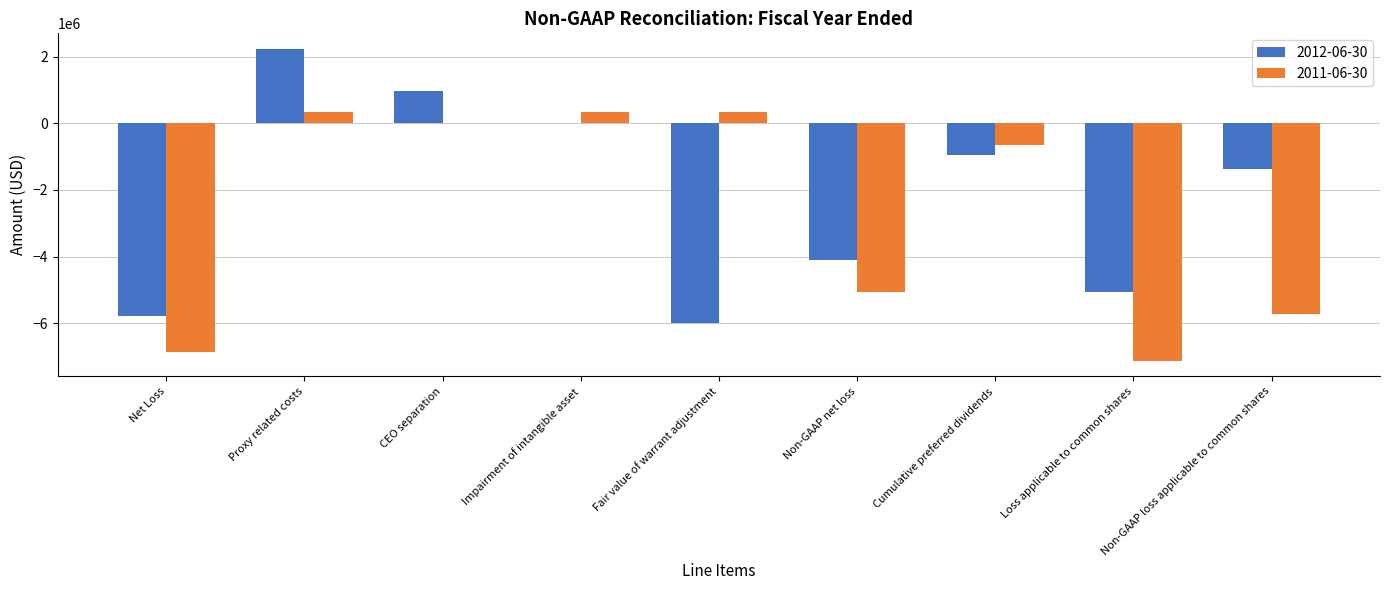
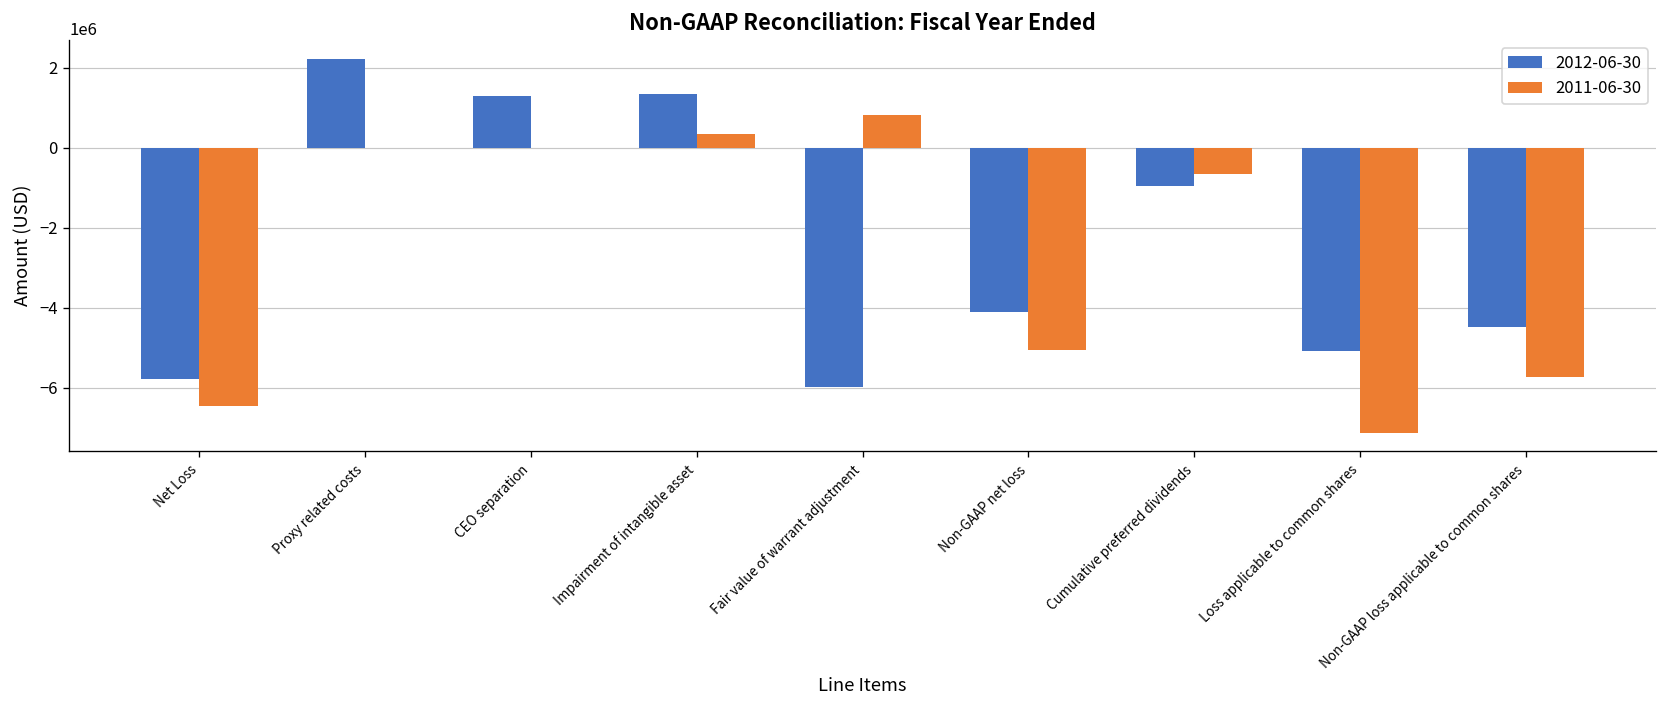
2011-06-30, Net Loss: -6900000 -> -6500000
2011-06-30, Proxy related costs: 300000 -> 0
2012-06-30, CEO separation: 1000000 -> 1300000
2012-06-30, Impairment of intangible asset: 0 -> 1400000
2011-06-30, Fair value of warrant adjustment: 300000 -> 800000
2012-06-30, Non-GAAP loss applicable to common shares: -1400000 -> -4500000
